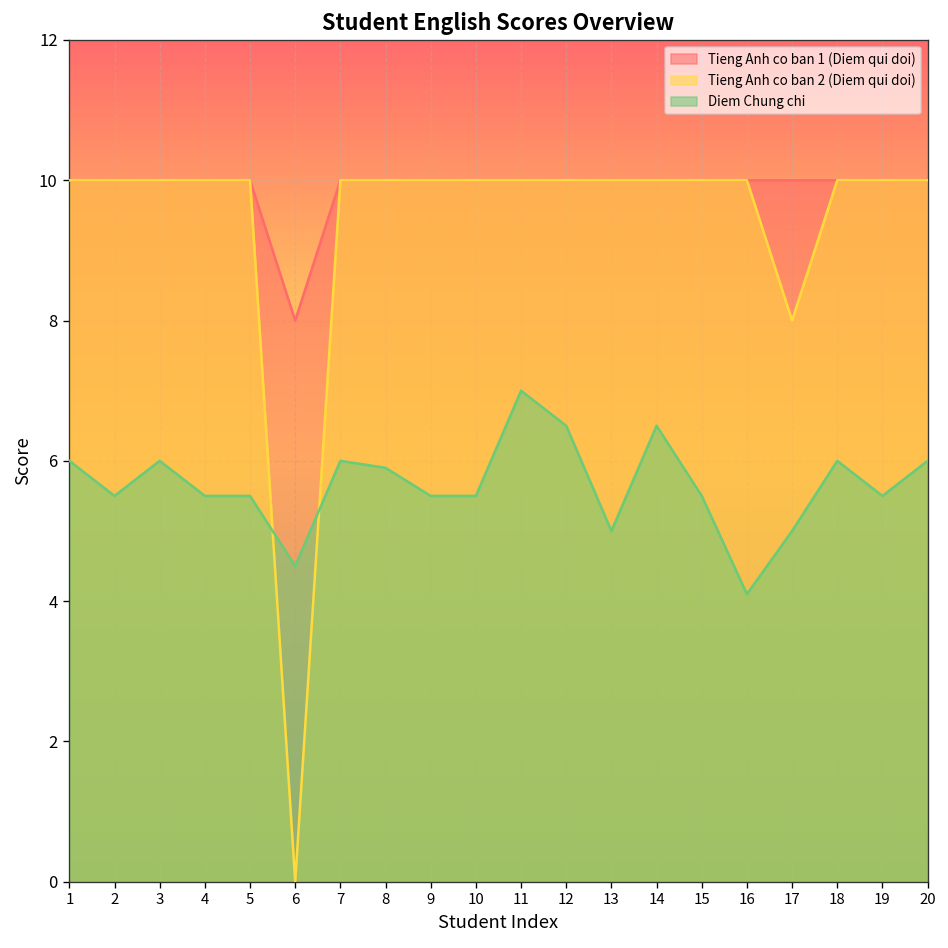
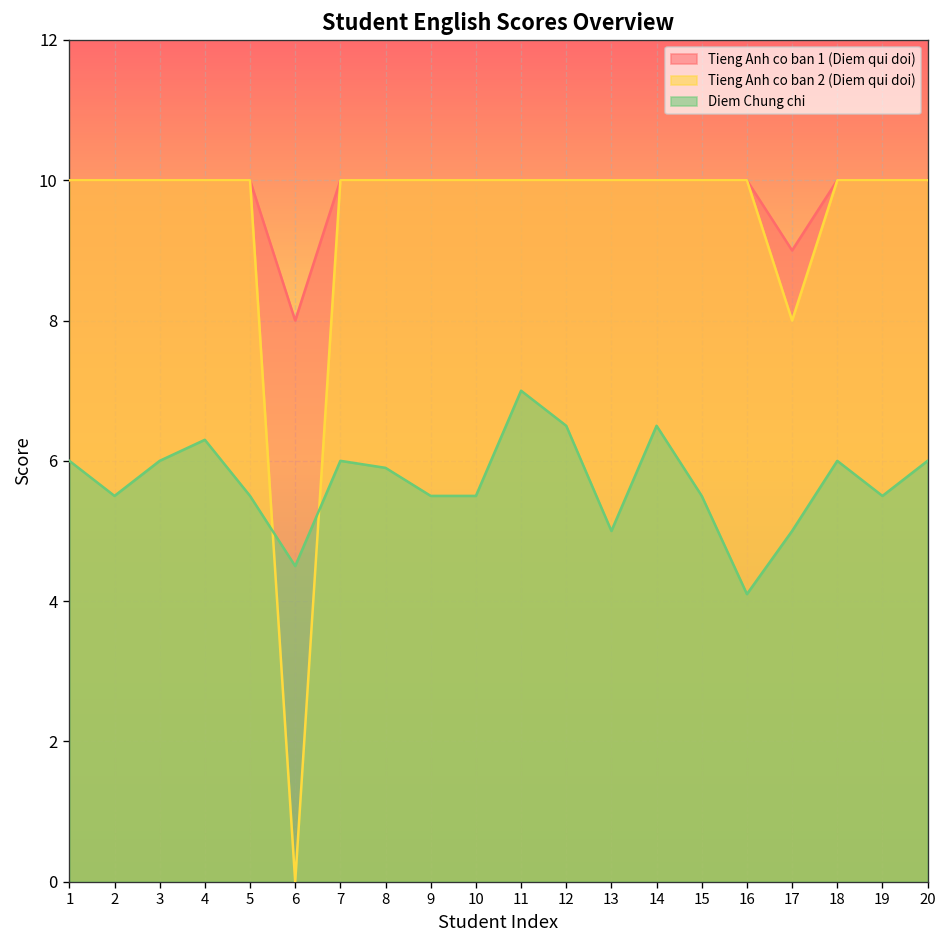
Diem Chung chi, 4: 5.5 -> 6.3
Tieng Anh co ban 1 (Diem qui doi), 17: 10 -> 9
